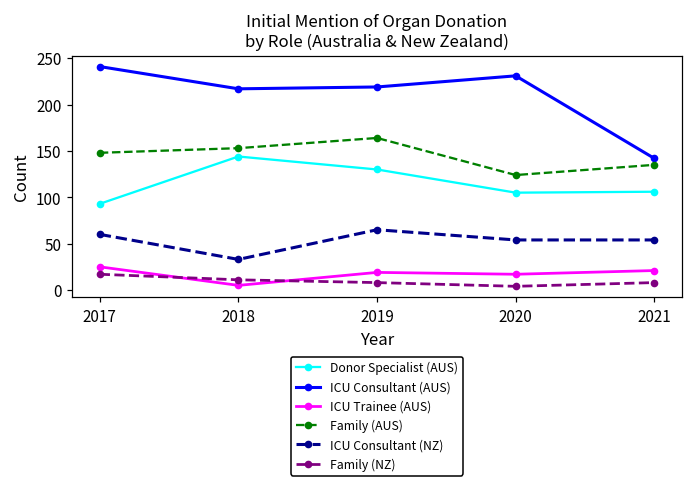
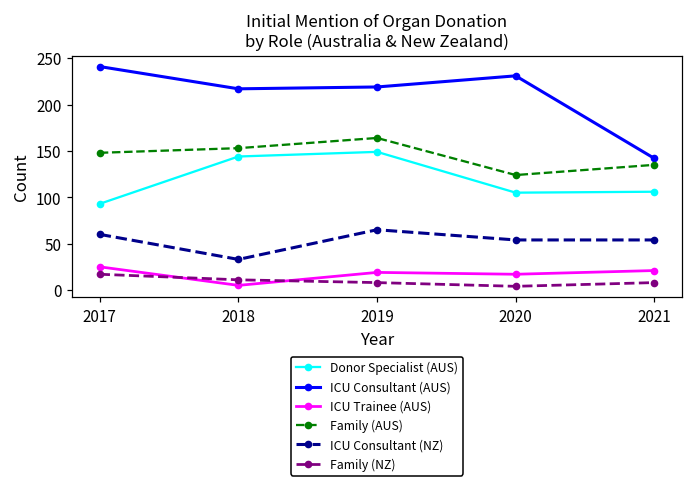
Donor Specialist (AUS), 2019: 130 -> 150
